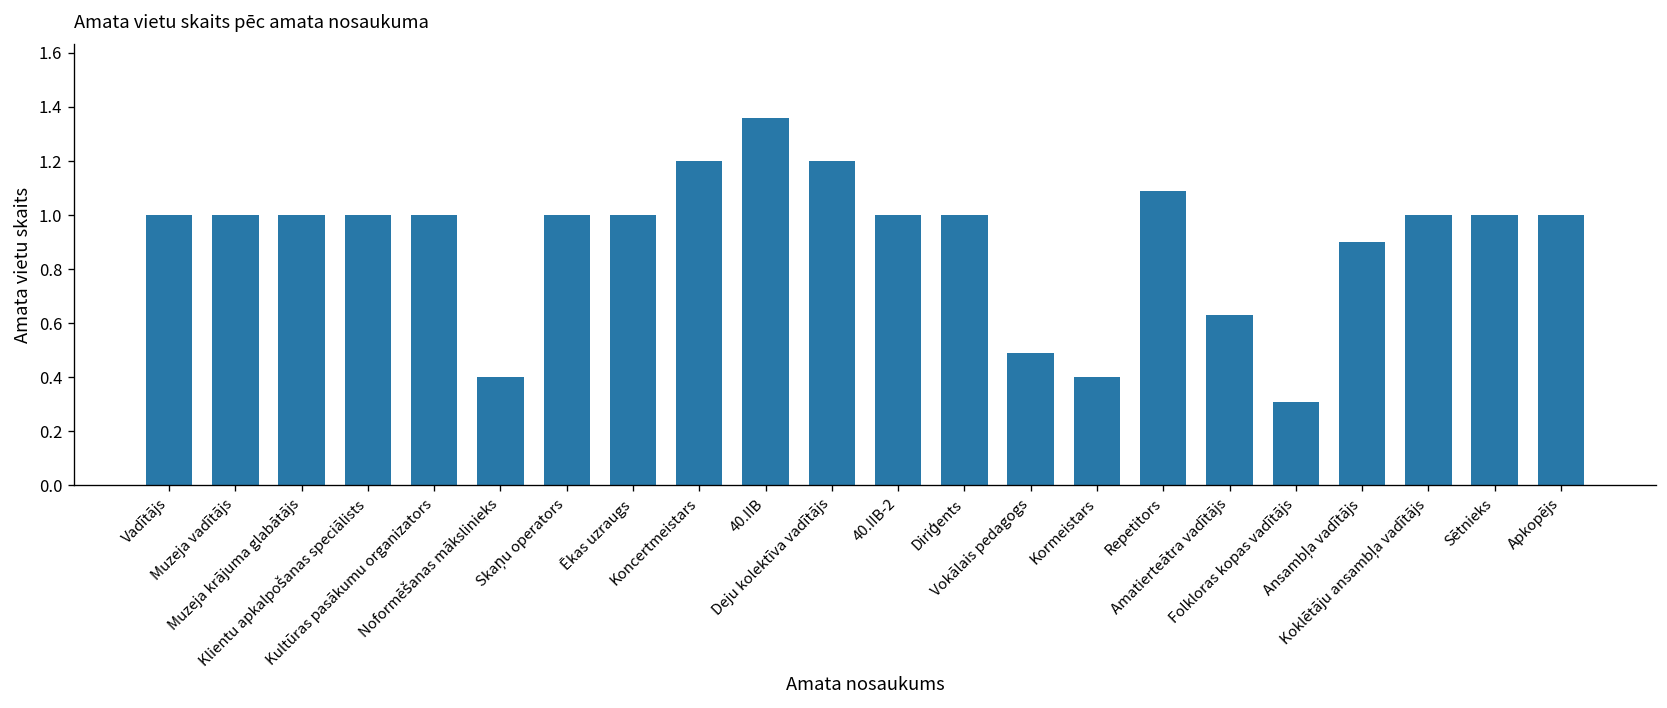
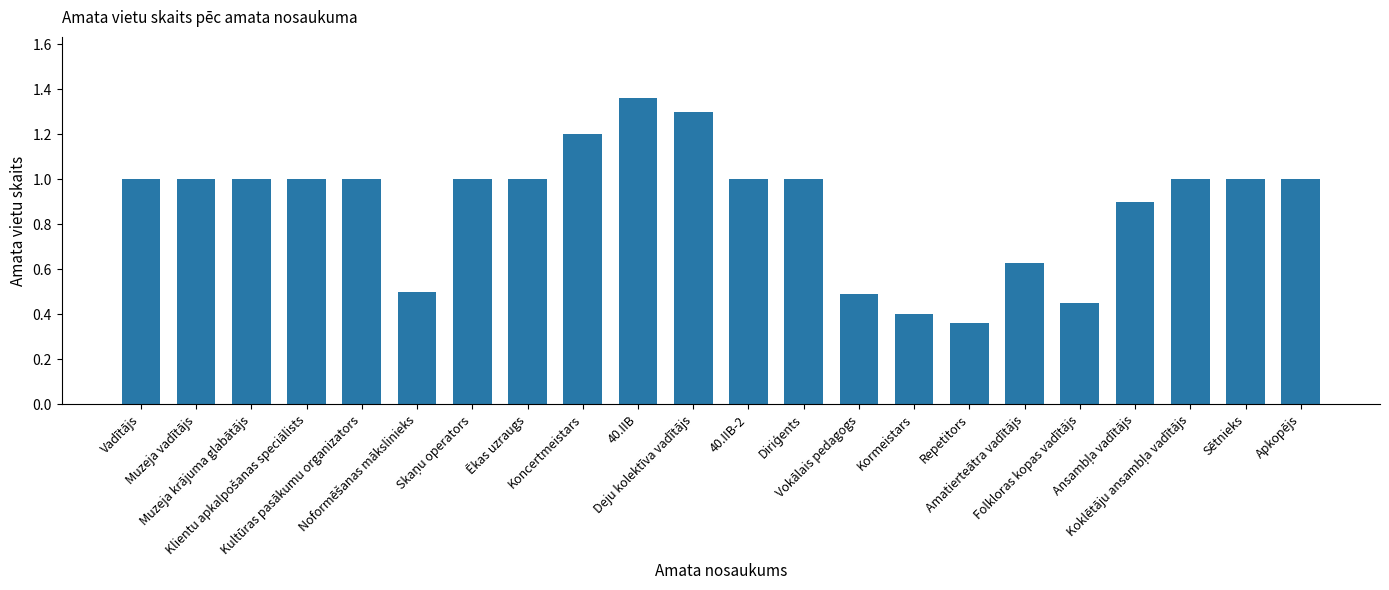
Noformēšanas mākslinieks: 0.4 -> 0.5
Deju kolektīva vadītājs: 1.2 -> 1.3
Repetitors: 1.09 -> 0.36
Folkloras kopas vadītājs: 0.31 -> 0.45
